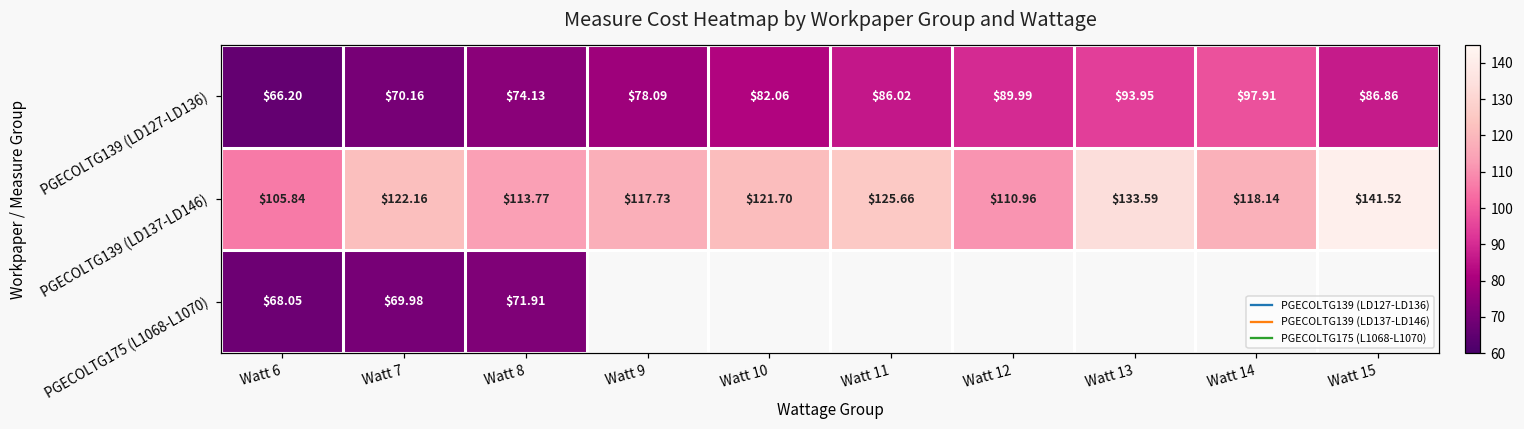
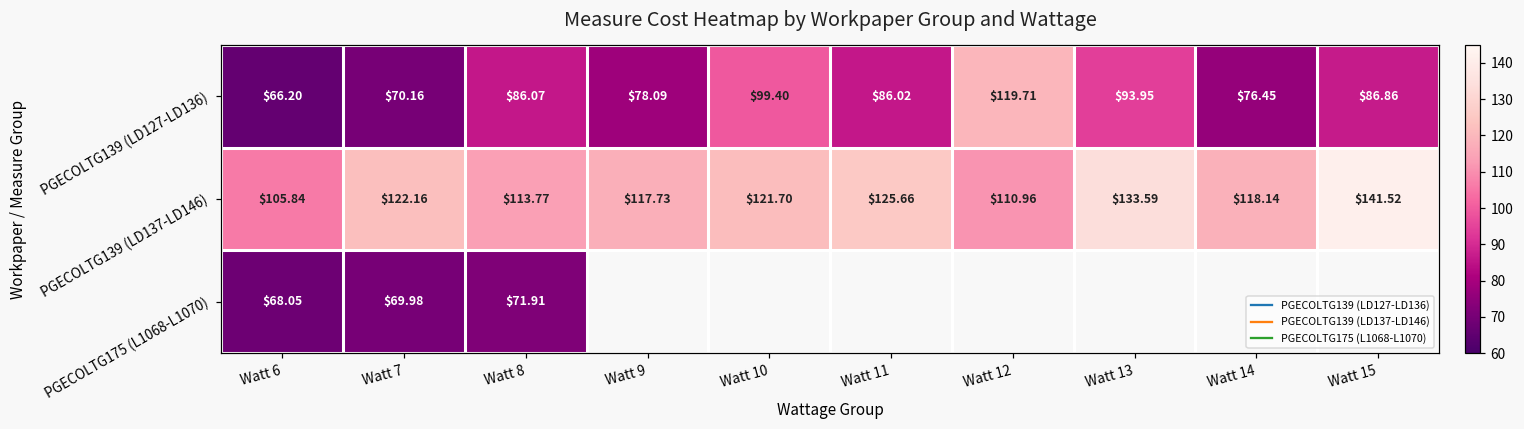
PGECOLTG139 (LD127-LD136), Watt 8: $74.13 -> $86.07
PGECOLTG139 (LD127-LD136), Watt 10: $82.06 -> $99.40
PGECOLTG139 (LD127-LD136), Watt 12: $89.99 -> $119.71
PGECOLTG139 (LD127-LD136), Watt 14: $97.91 -> $76.45
